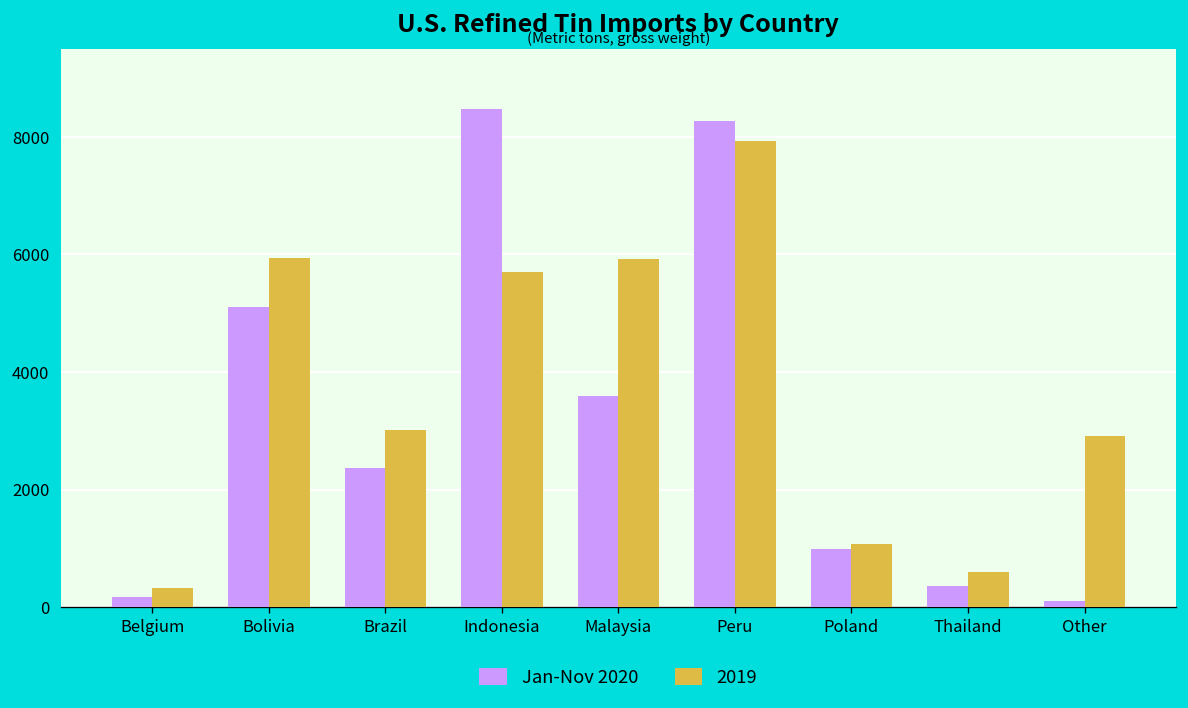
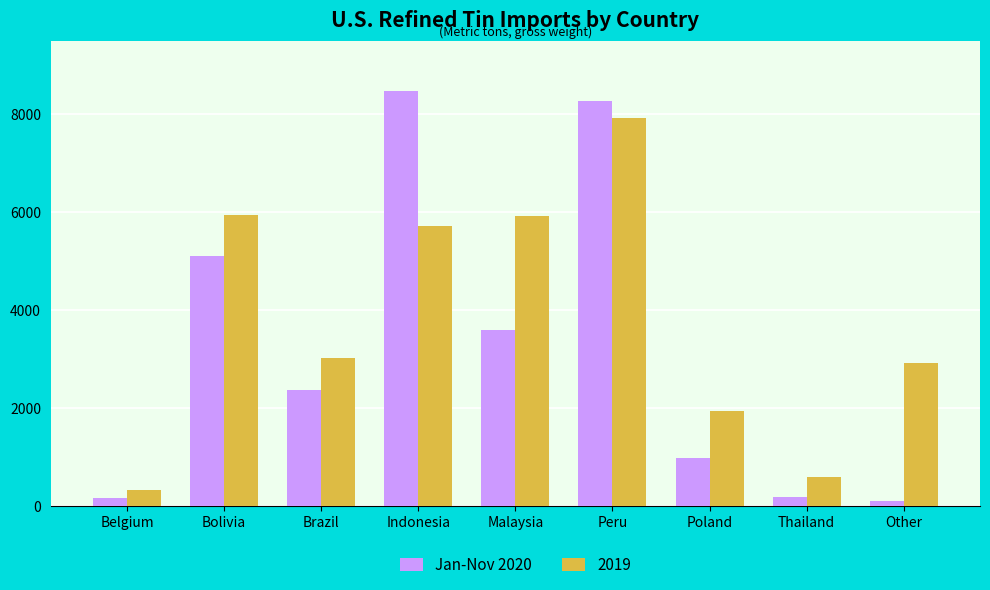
2019, Poland: 1100 -> 1900
Jan-Nov 2020, Thailand: 400 -> 200
